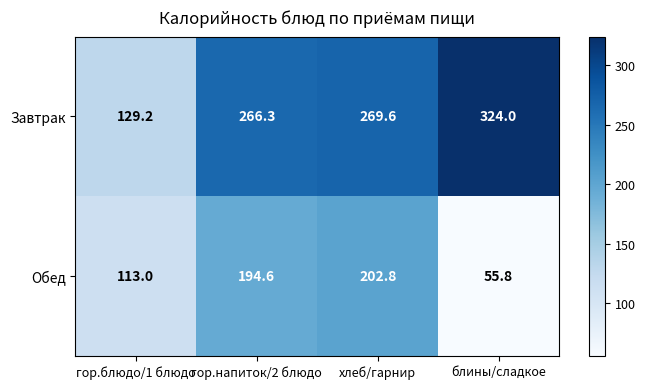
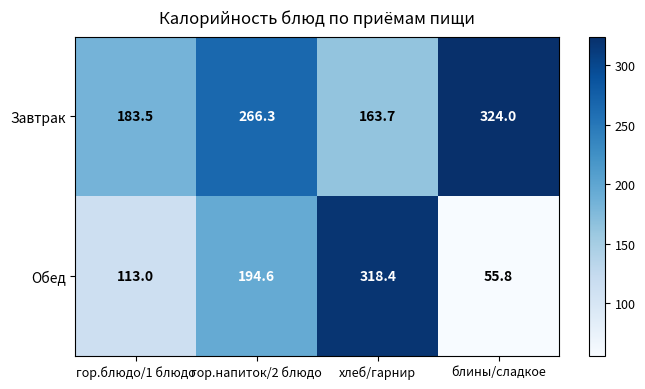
Завтрак, гор.блюдо/1 блюдо: 129.2 -> 183.5
Завтрак, хлеб/гарнир: 269.6 -> 163.7
Обед, хлеб/гарнир: 202.8 -> 318.4
